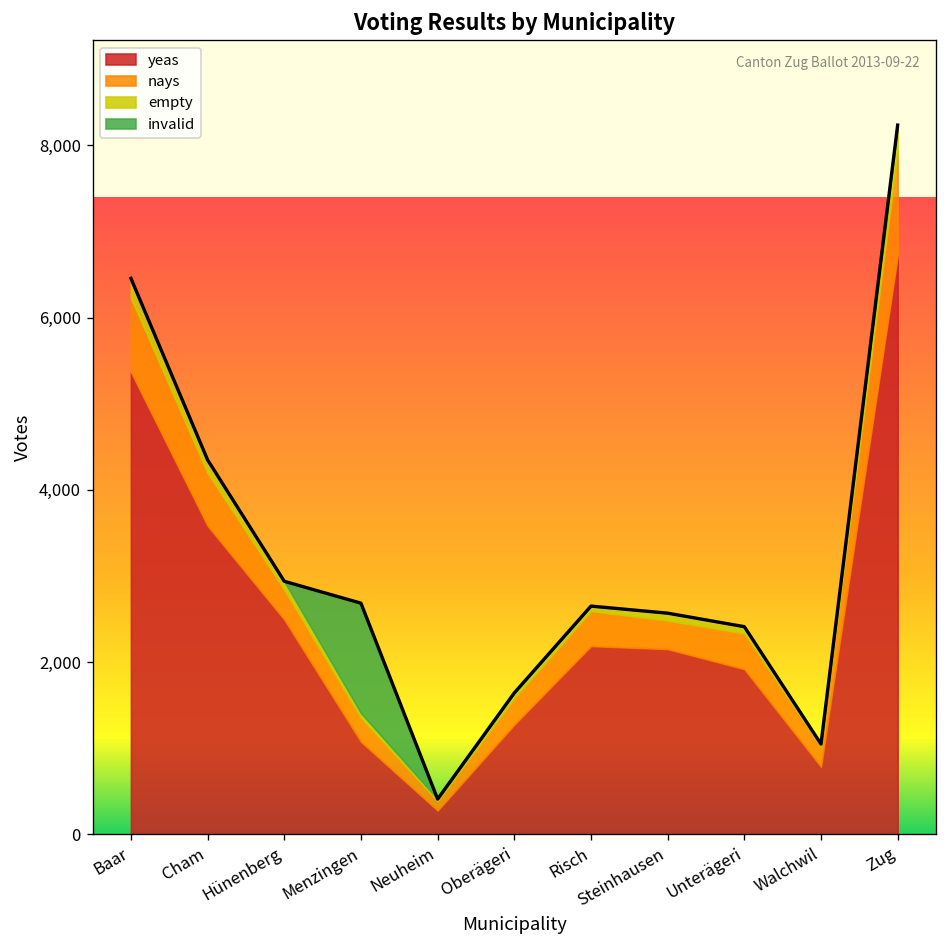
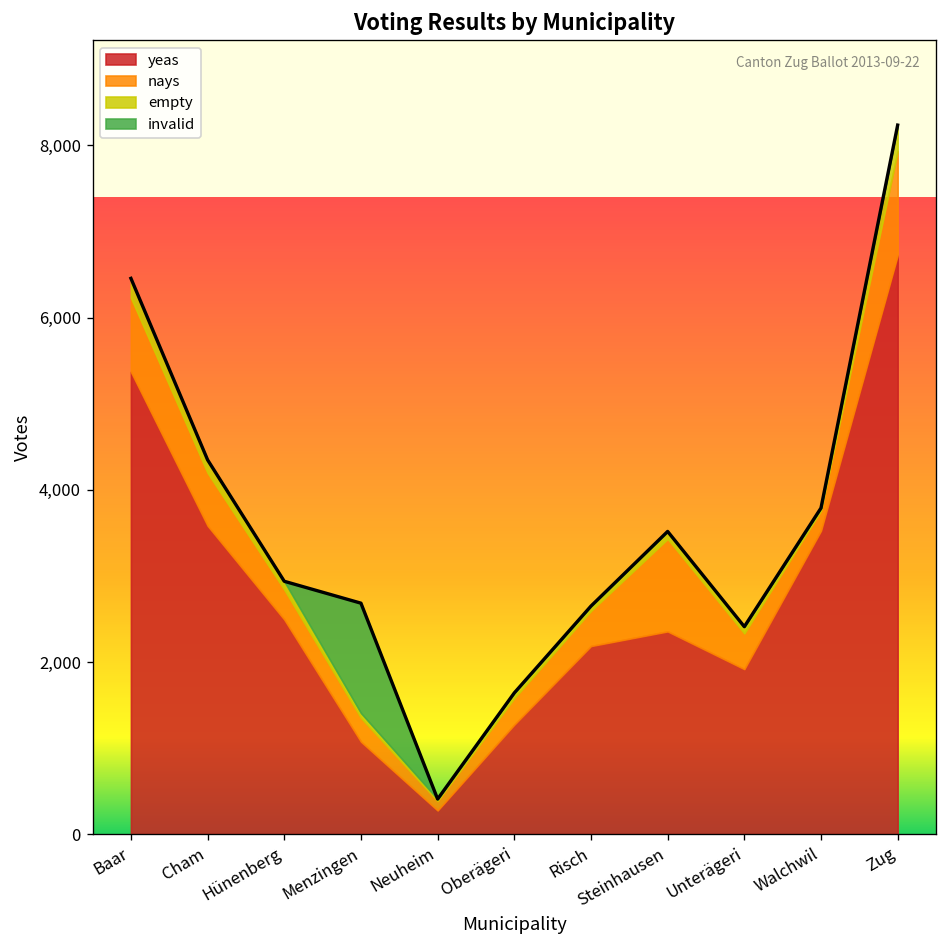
yeas, Steinhausen: 2,200 -> 2,400
nays, Steinhausen: 300 -> 1,100
yeas, Walchwil: 800 -> 3,500
